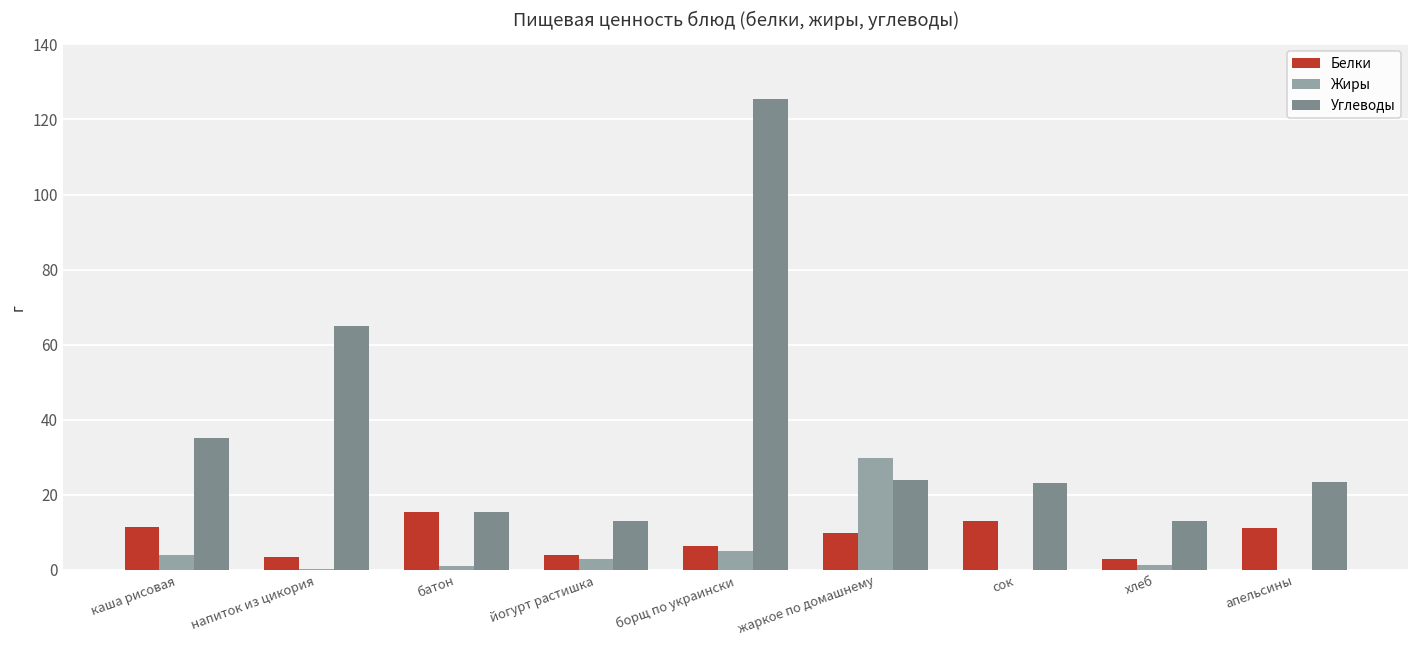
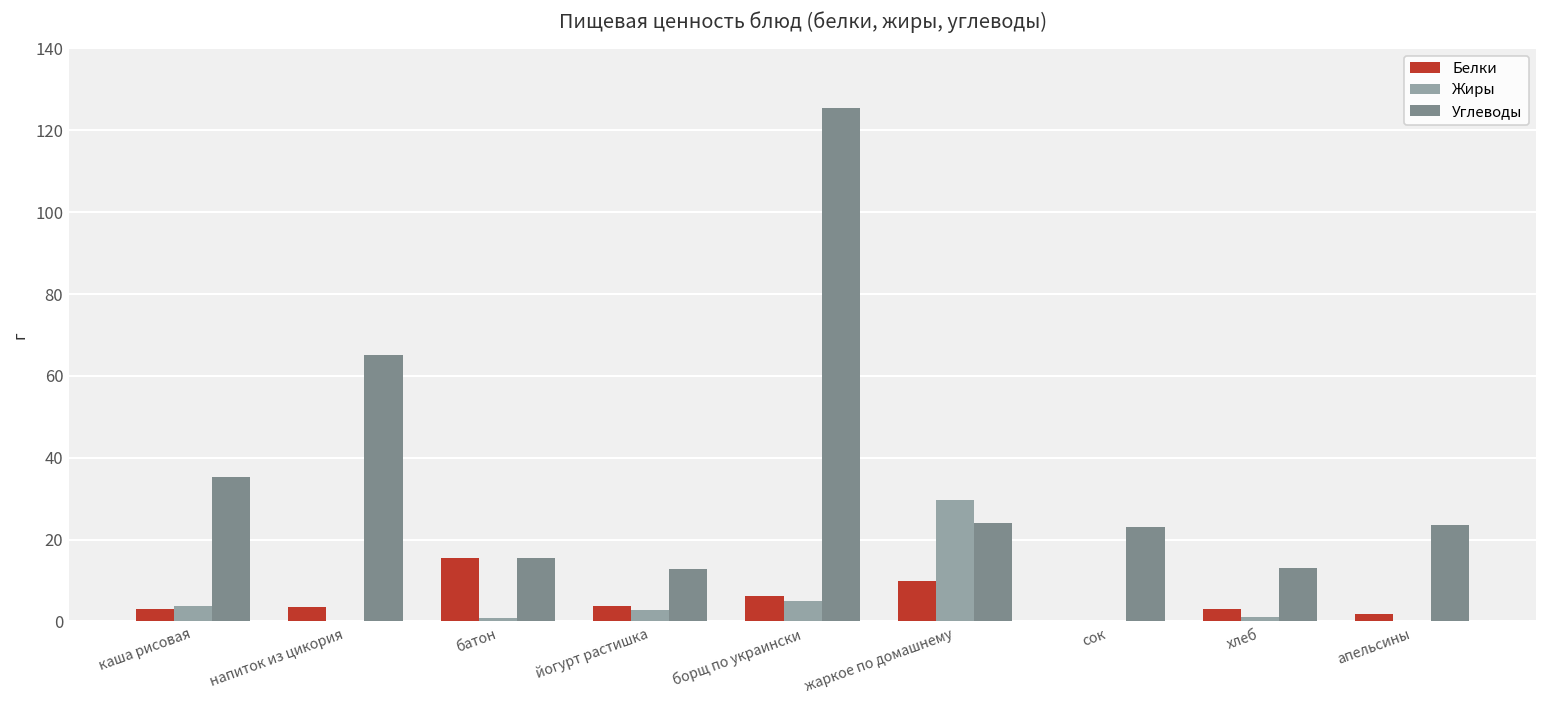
Белки, каша рисовая: 11 -> 3
Белки, сок: 13 -> 0
Белки, апельсины: 11 -> 2
